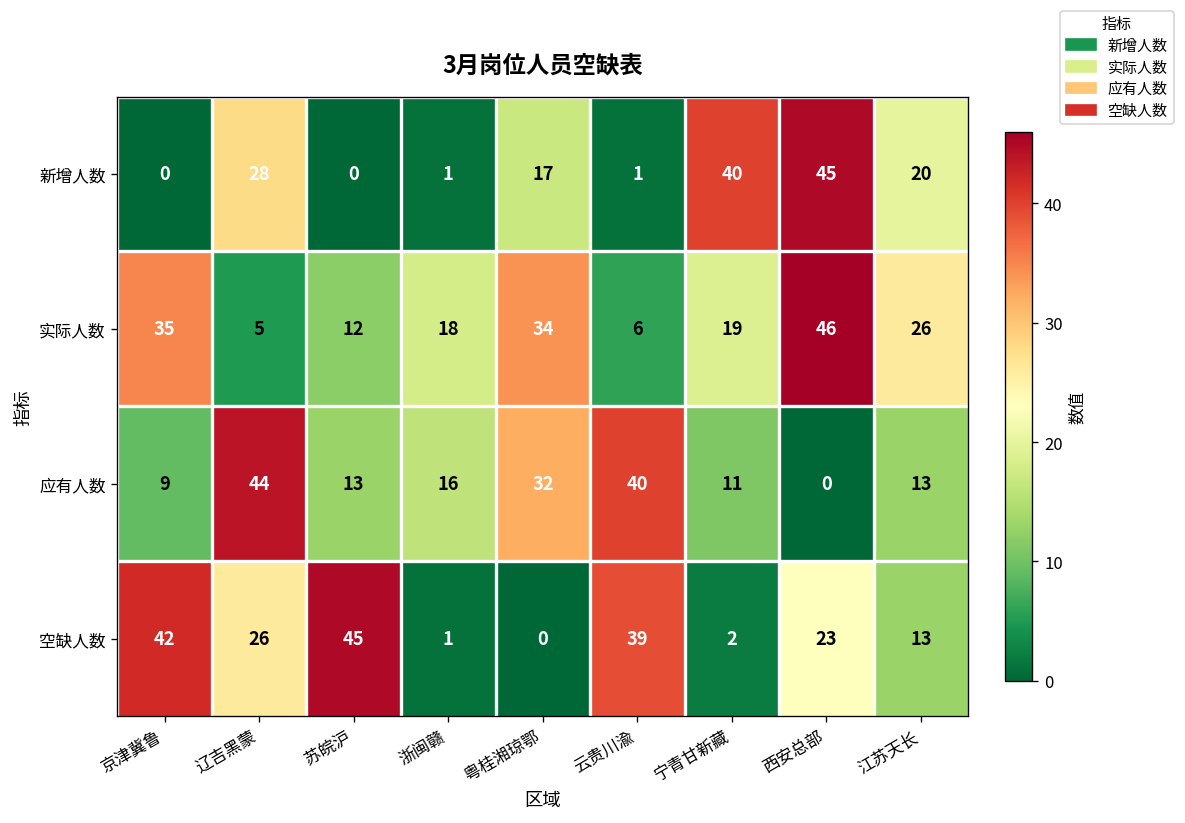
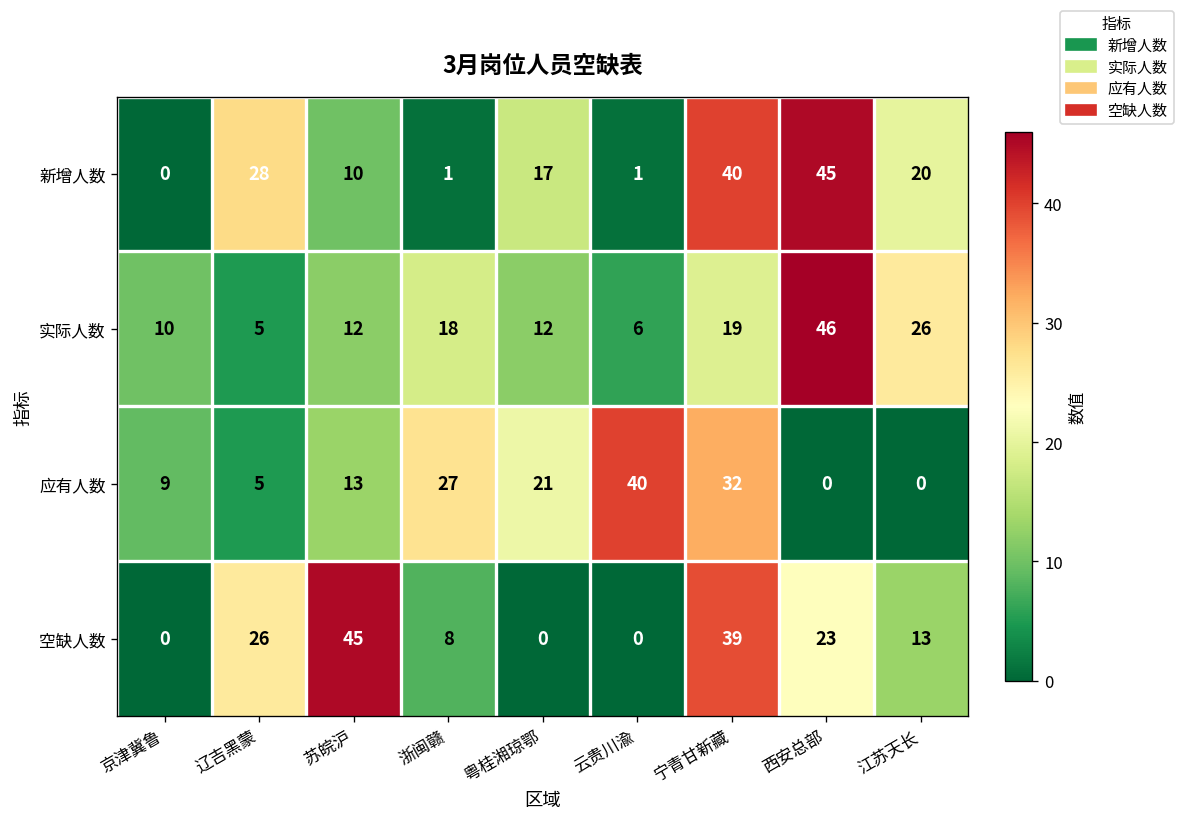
新增人数, 苏皖沪: 0 -> 10
实际人数, 京津冀鲁: 35 -> 10
实际人数, 粤桂湘琼鄂: 34 -> 12
应有人数, 辽吉黑蒙: 44 -> 5
应有人数, 浙闽赣: 16 -> 27
应有人数, 粤桂湘琼鄂: 32 -> 21
应有人数, 宁青甘新藏: 11 -> 32
应有人数, 江苏天长: 13 -> 0
空缺人数, 京津冀鲁: 42 -> 0
空缺人数, 浙闽赣: 1 -> 8
空缺人数, 云贵川渝: 39 -> 0
空缺人数, 宁青甘新藏: 2 -> 39
